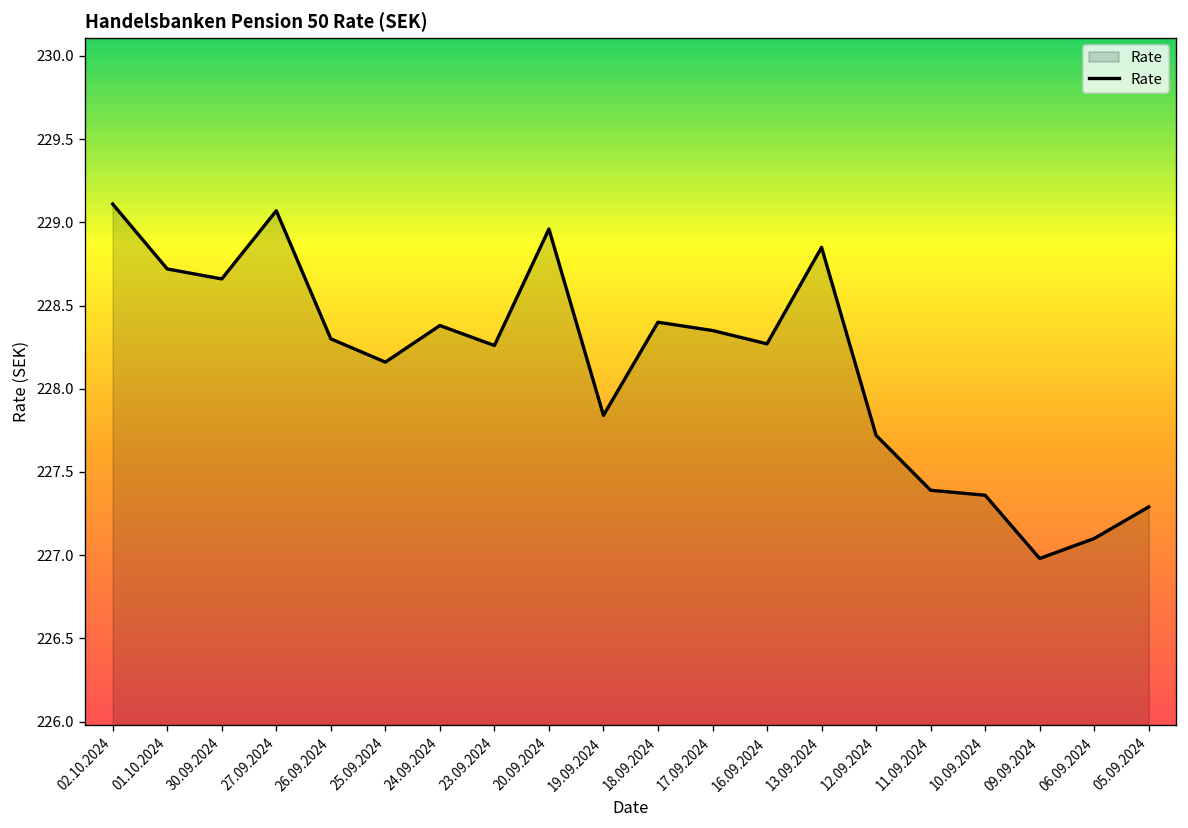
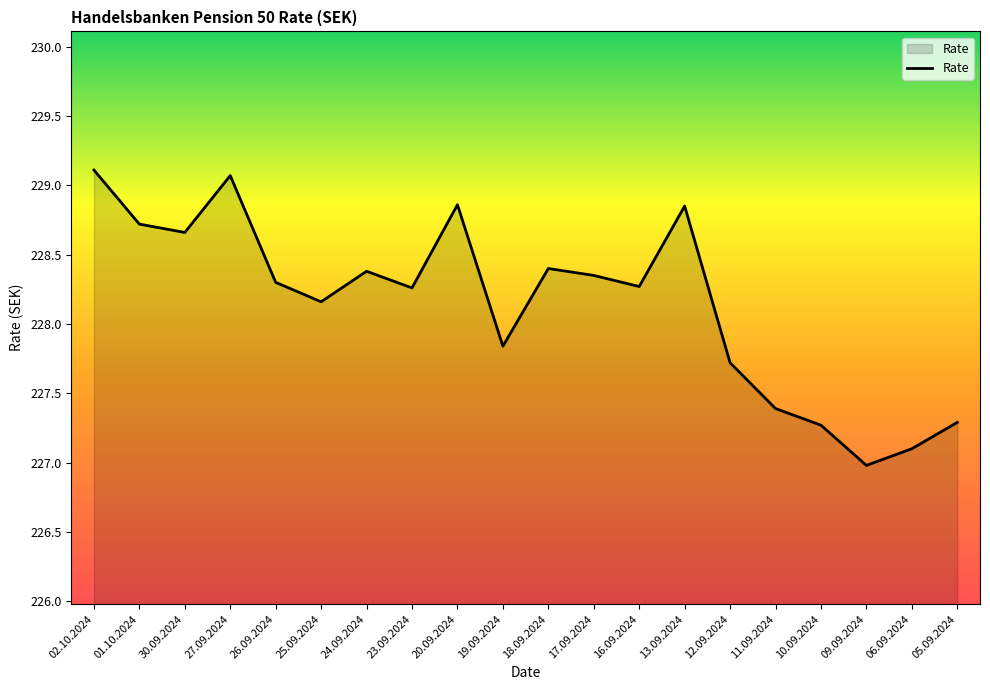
20.09.2024: 228.96 -> 228.86
10.09.2024: 227.36 -> 227.27
